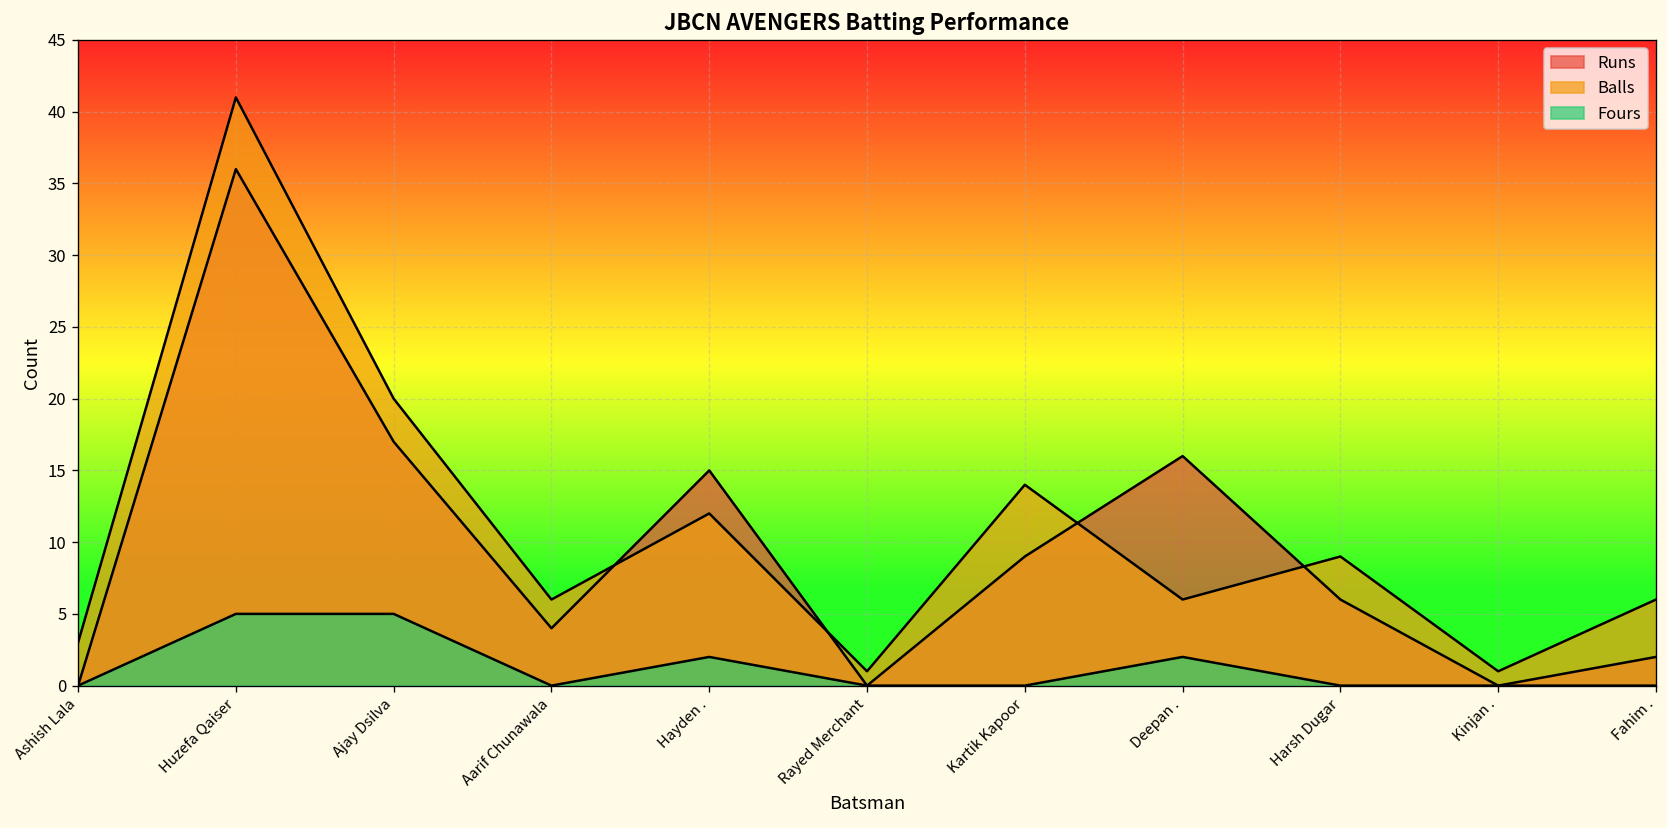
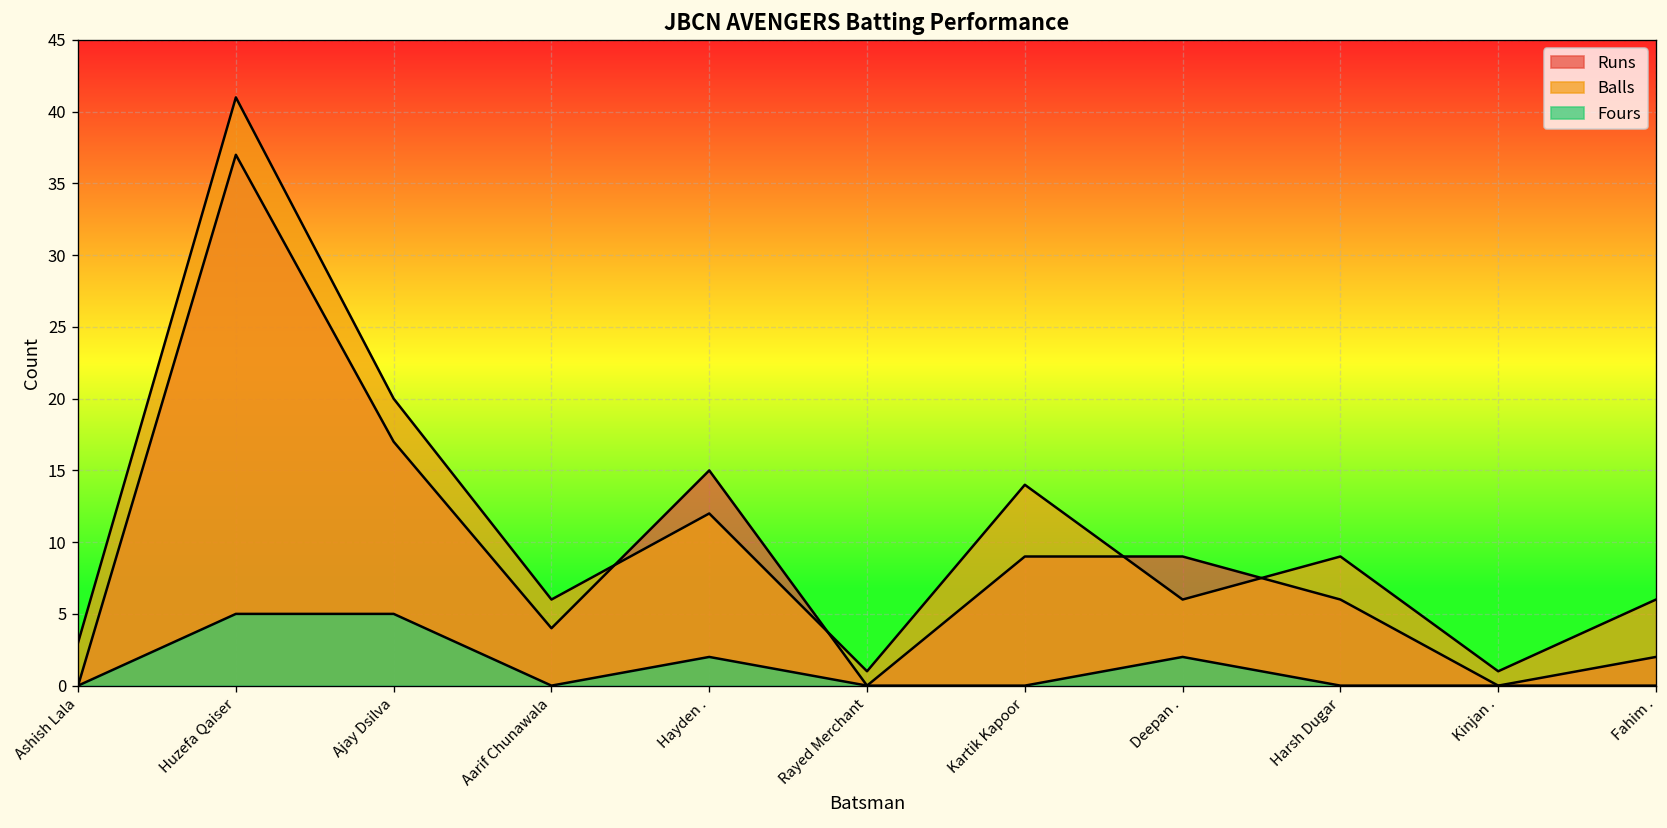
Runs, Huzefa Qaiser: 36 -> 37
Runs, Deepan .: 16 -> 9
